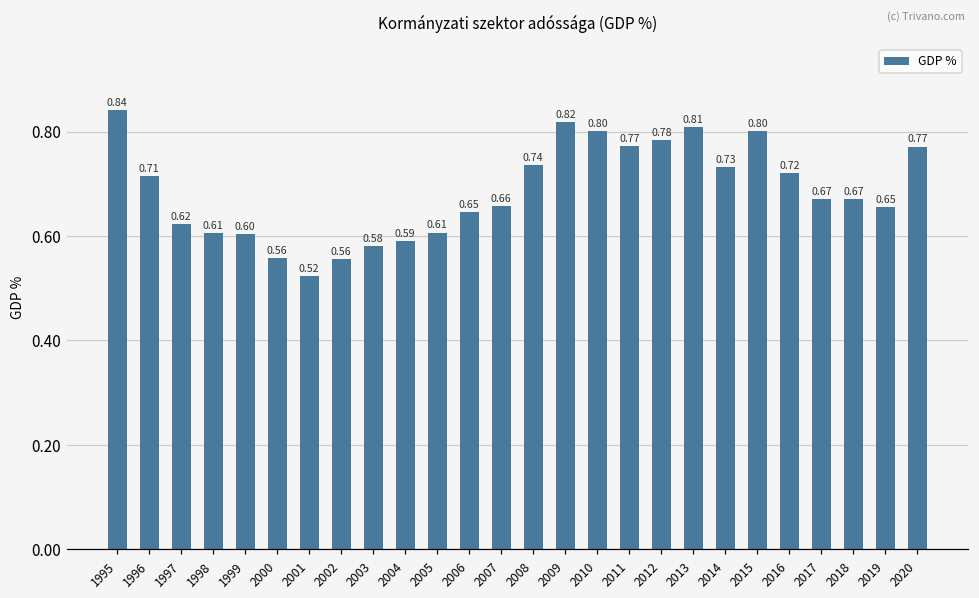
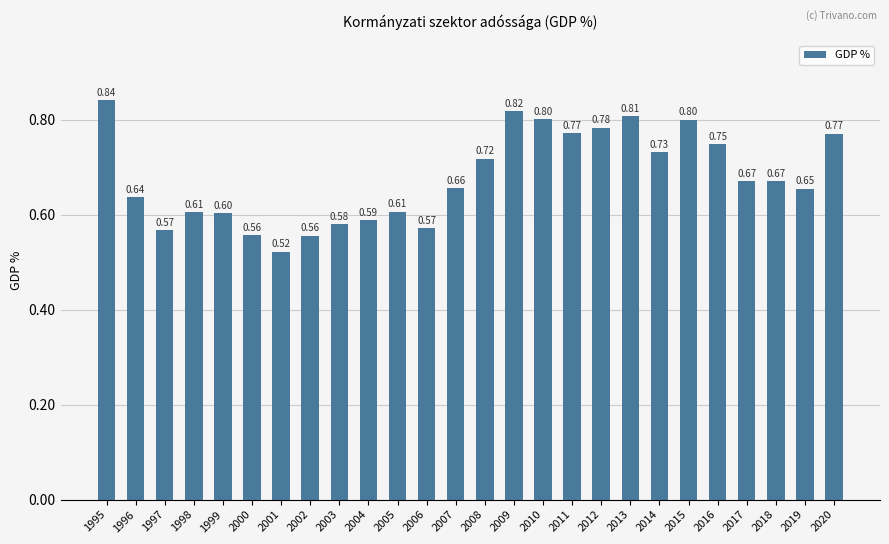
1996: 0.71 -> 0.64
1997: 0.62 -> 0.57
2006: 0.65 -> 0.57
2008: 0.74 -> 0.72
2016: 0.72 -> 0.75
